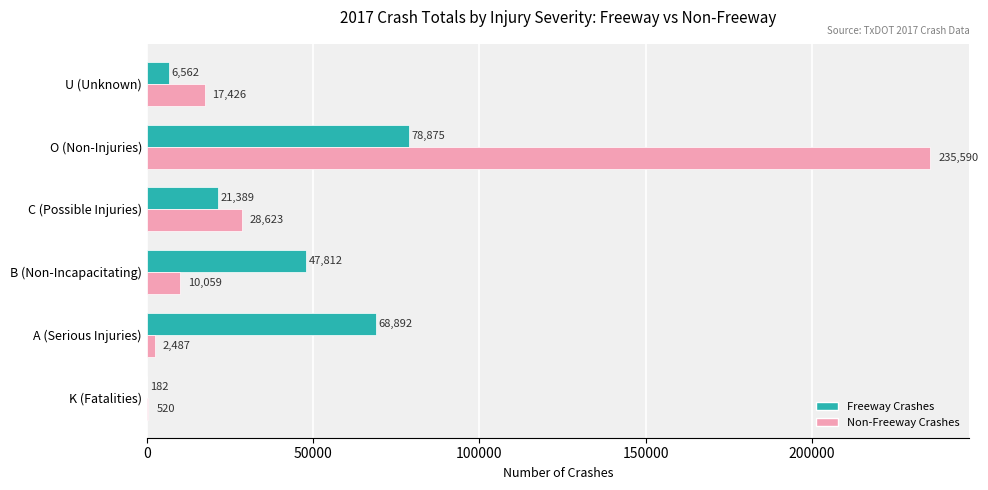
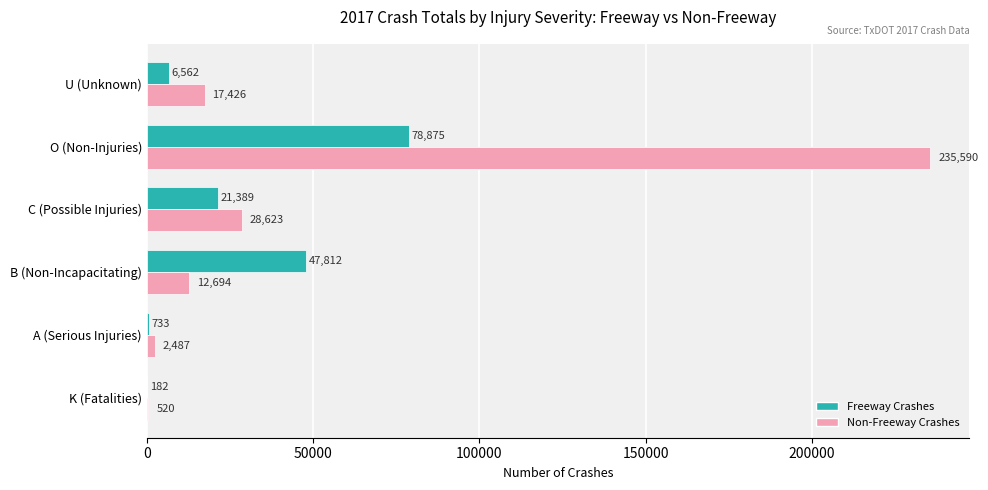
Non-Freeway Crashes, B (Non-Incapacitating): 10,059 -> 12,694
Freeway Crashes, A (Serious Injuries): 68,892 -> 733
